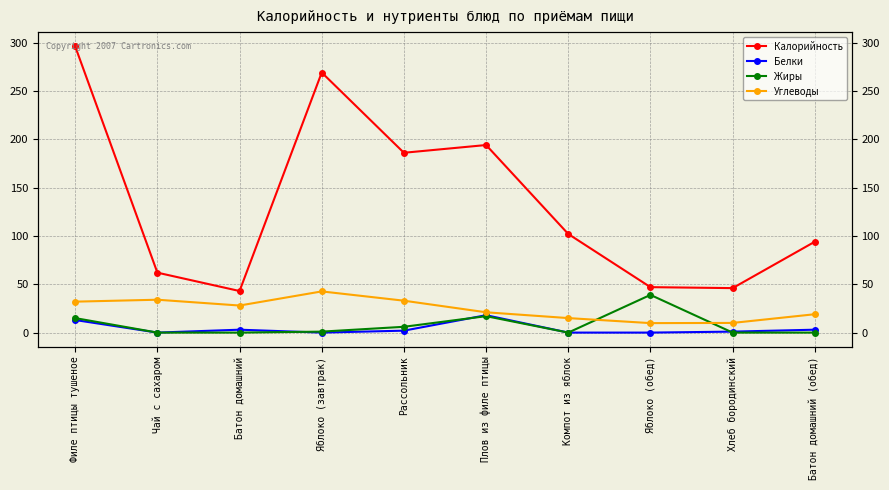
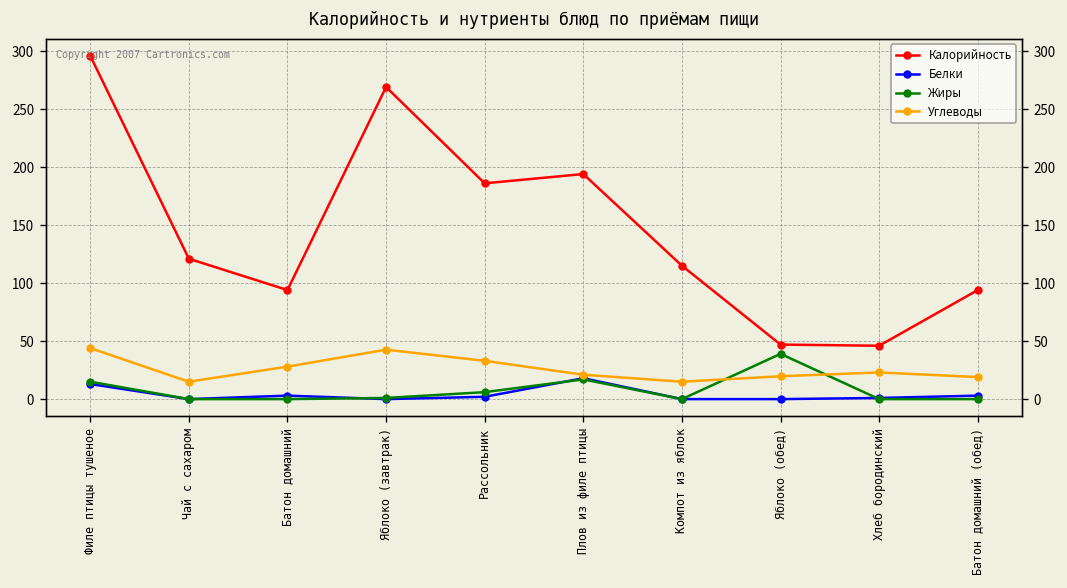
Углеводы, Филе птицы тушеное: 30 -> 40
Калорийность, Чай с сахаром: 60 -> 120
Углеводы, Чай с сахаром: 30 -> 20
Калорийность, Батон домашний: 40 -> 90
Калорийность, Компот из яблок: 100 -> 120
Углеводы, Яблоко (обед): 10 -> 20
Углеводы, Хлеб бородинский: 10 -> 20
